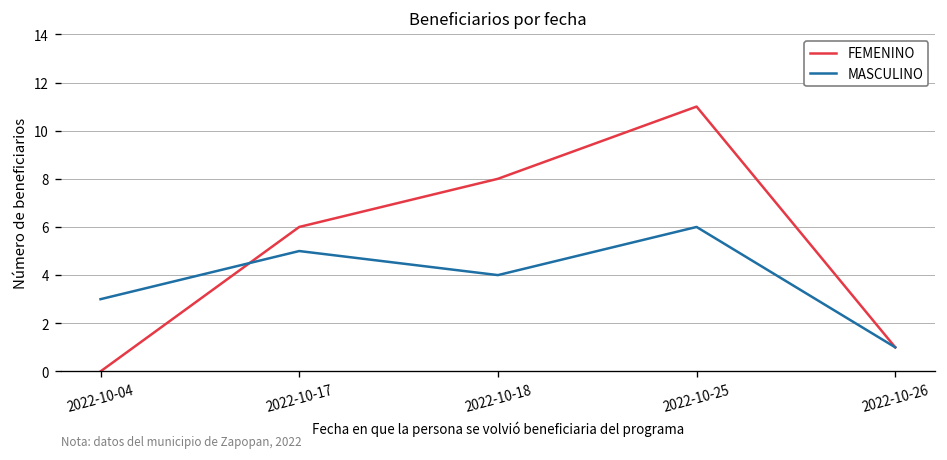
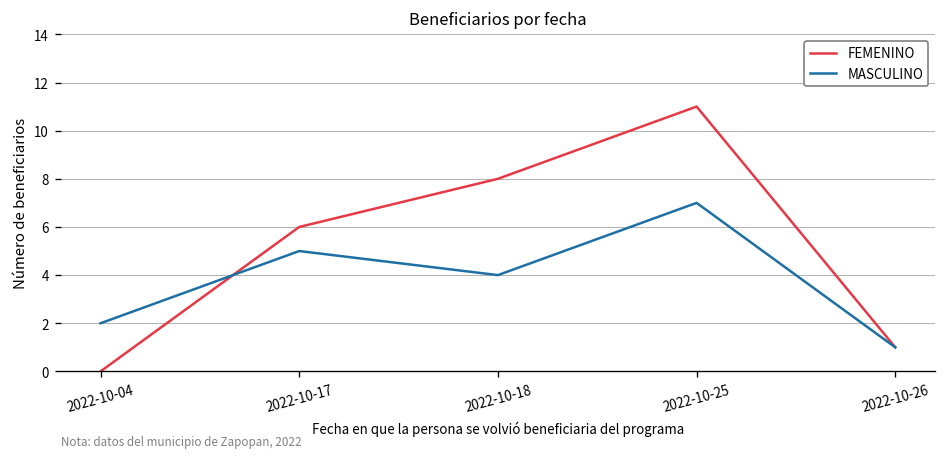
MASCULINO, 2022-10-04: 3 -> 2
MASCULINO, 2022-10-25: 6 -> 7
